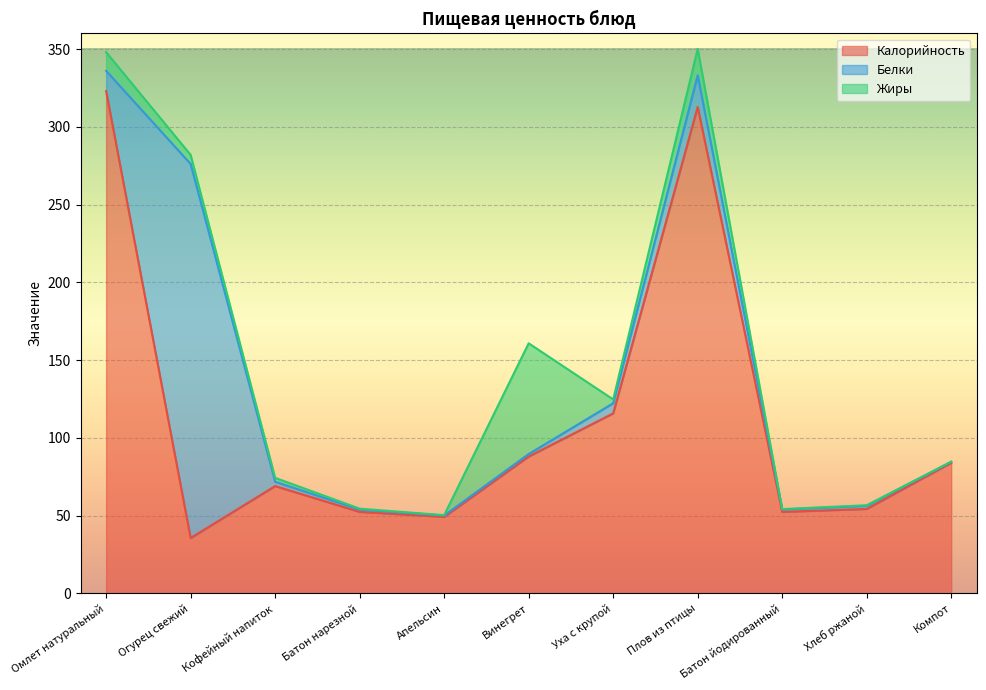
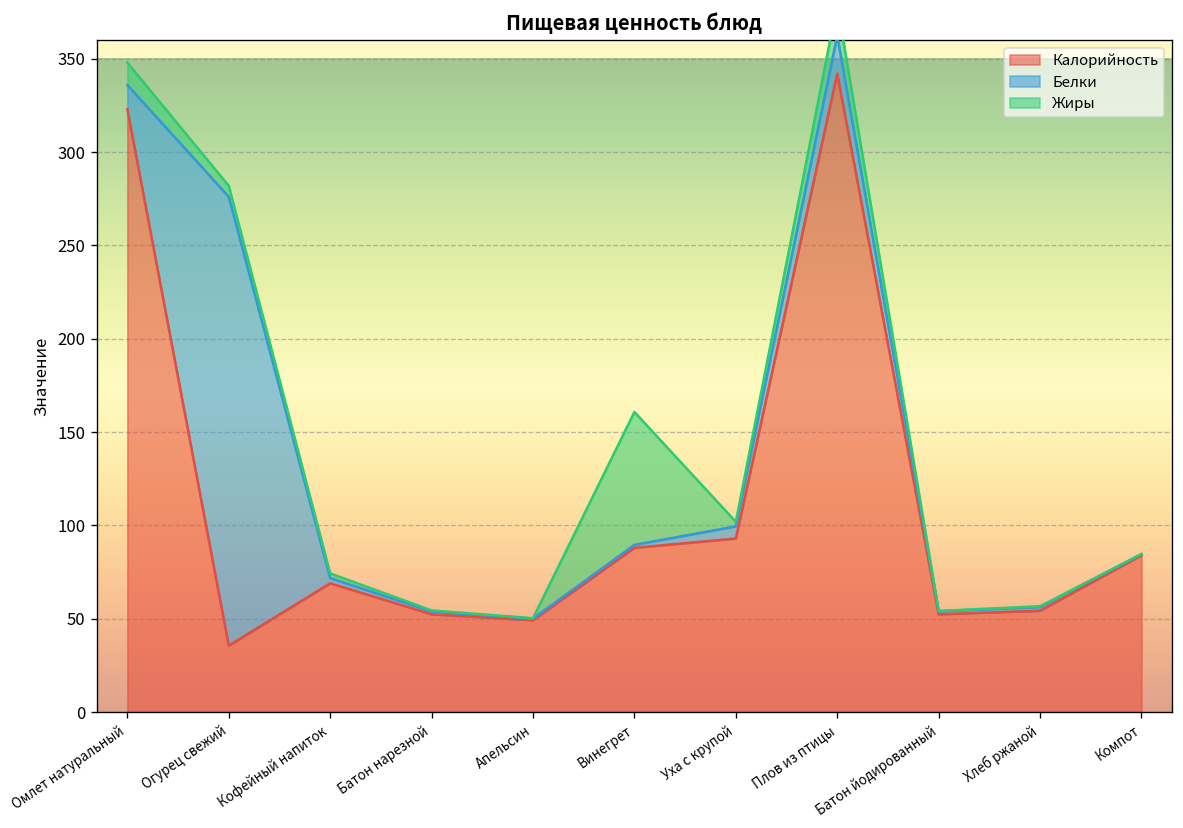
Калорийность, Уха с крупой: 116 -> 93
Калорийность, Плов из птицы: 313 -> 342
